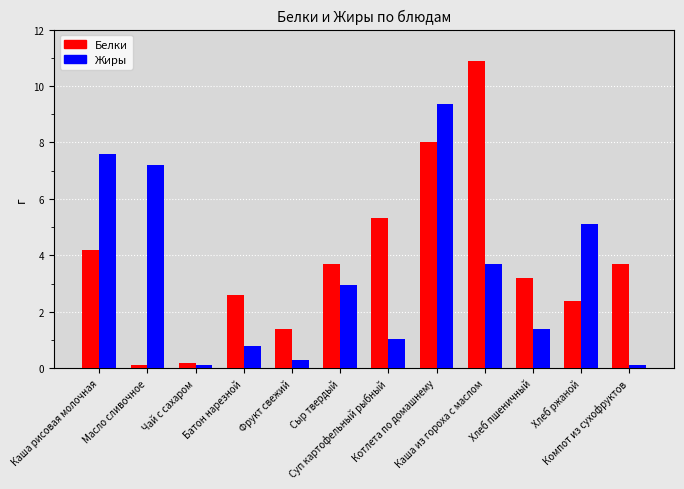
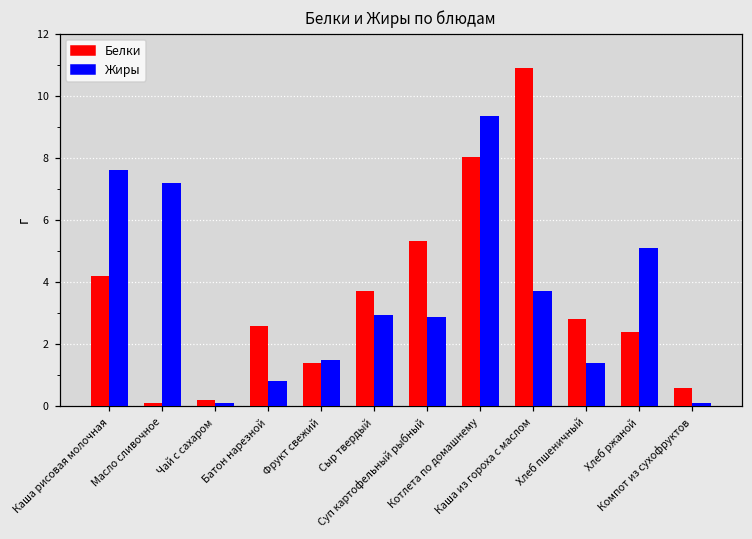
Жиры, Фрукт свежий: 0.3 -> 1.5
Жиры, Суп картофельный рыбный: 1.1 -> 2.9
Белки, Хлеб пшеничный: 3.2 -> 2.8
Белки, Компот из сухофруктов: 3.7 -> 0.6
